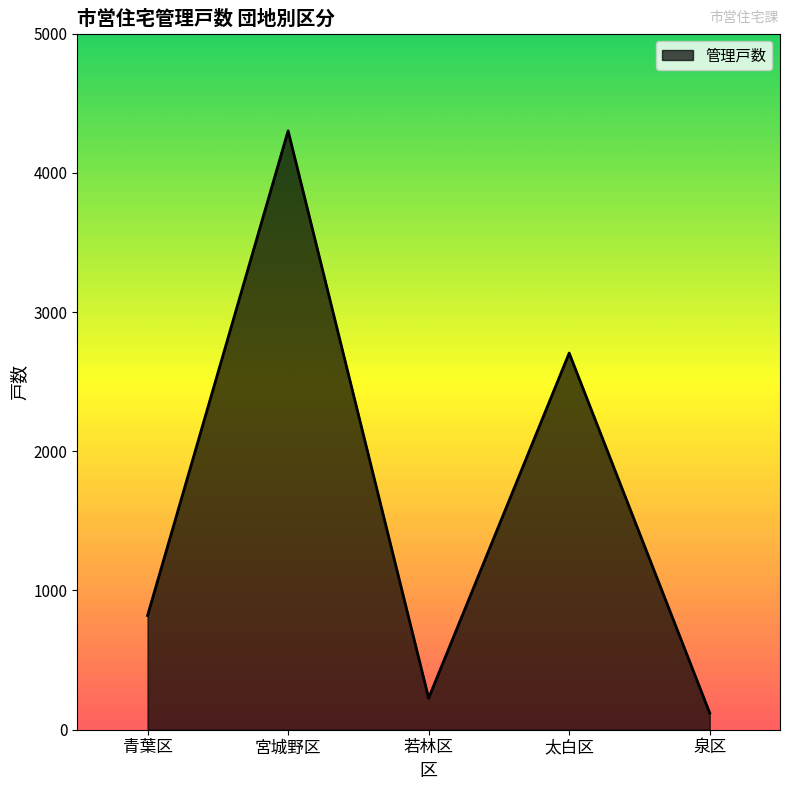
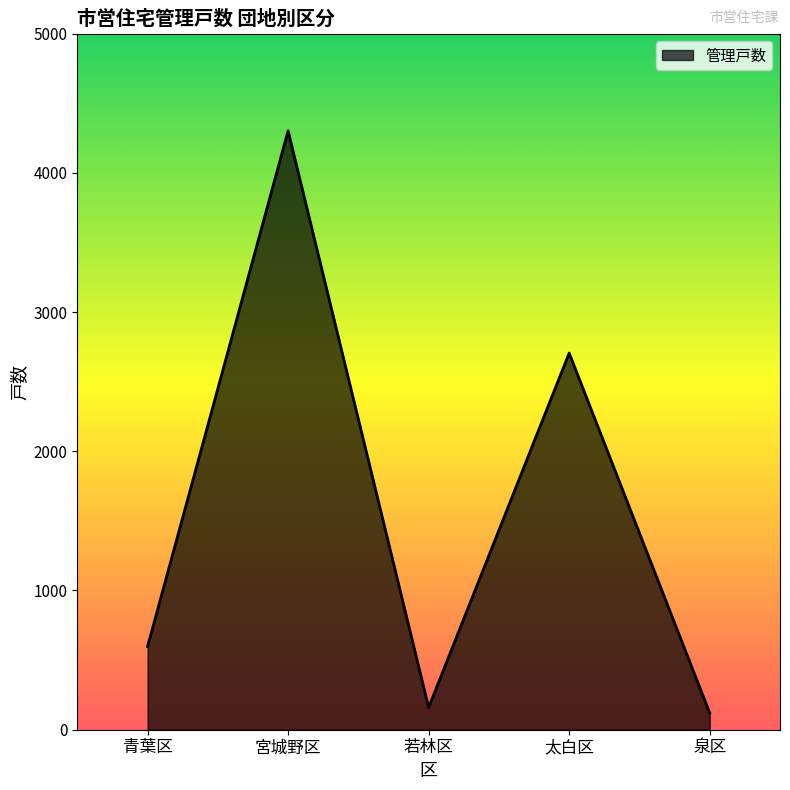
青葉区: 820 -> 600
若林区: 230 -> 160
